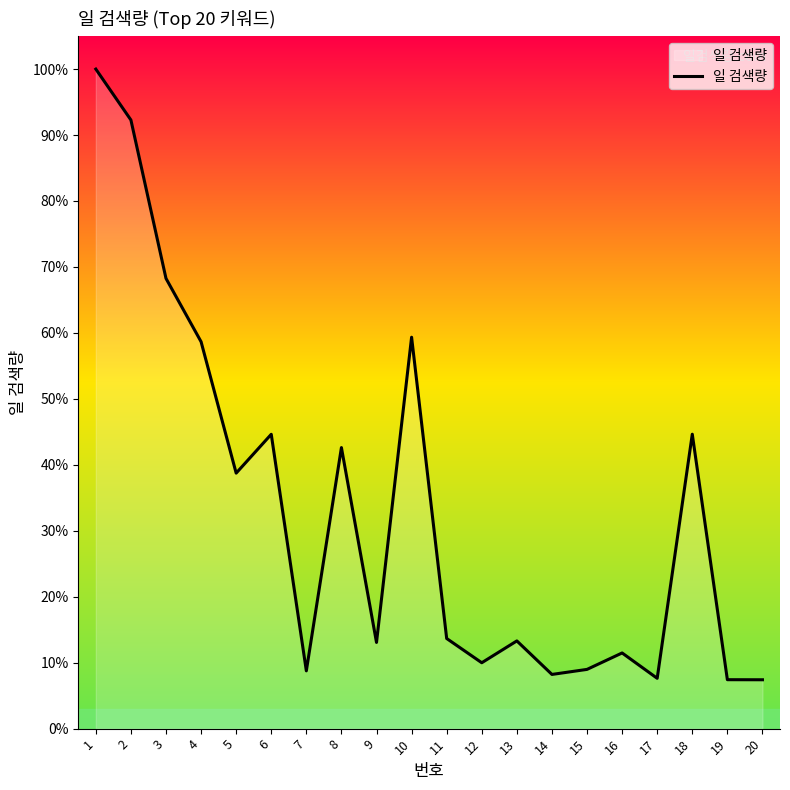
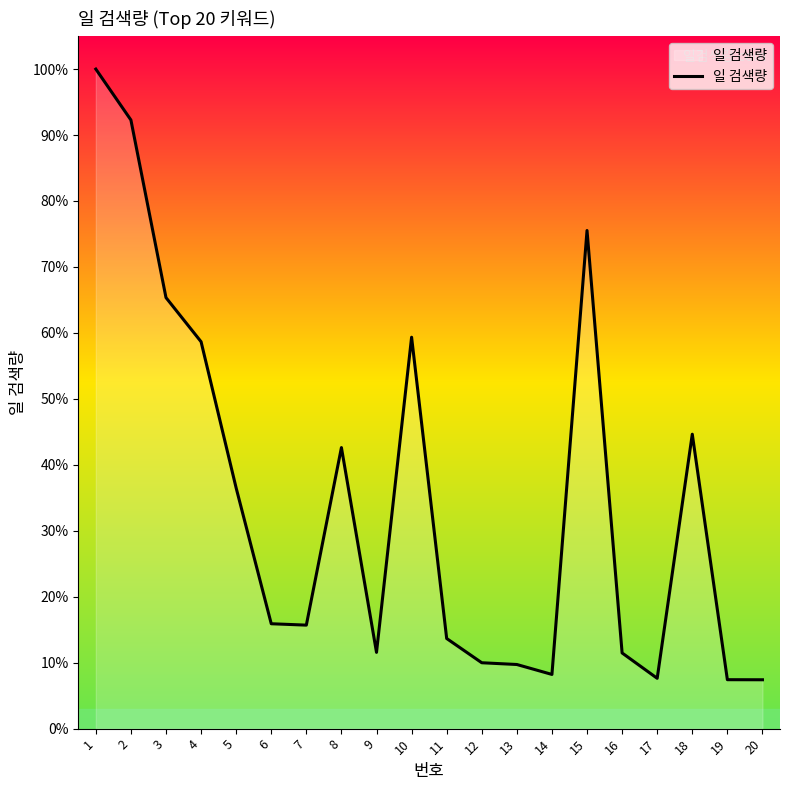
3: 68% -> 65%
5: 39% -> 36%
6: 45% -> 16%
7: 9% -> 16%
9: 13% -> 12%
13: 13% -> 10%
15: 9% -> 76%
